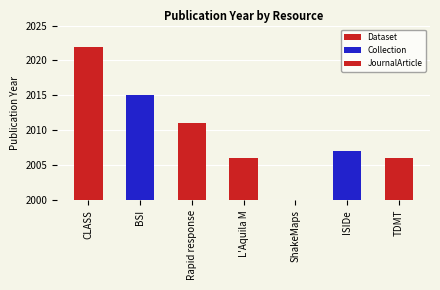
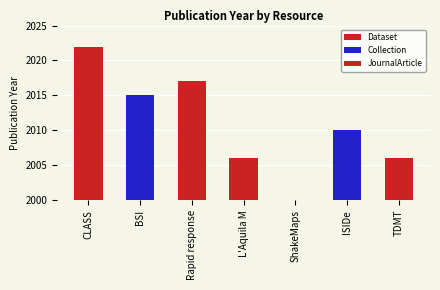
Rapid response: 2011 -> 2017
ISIDe: 2007 -> 2010
